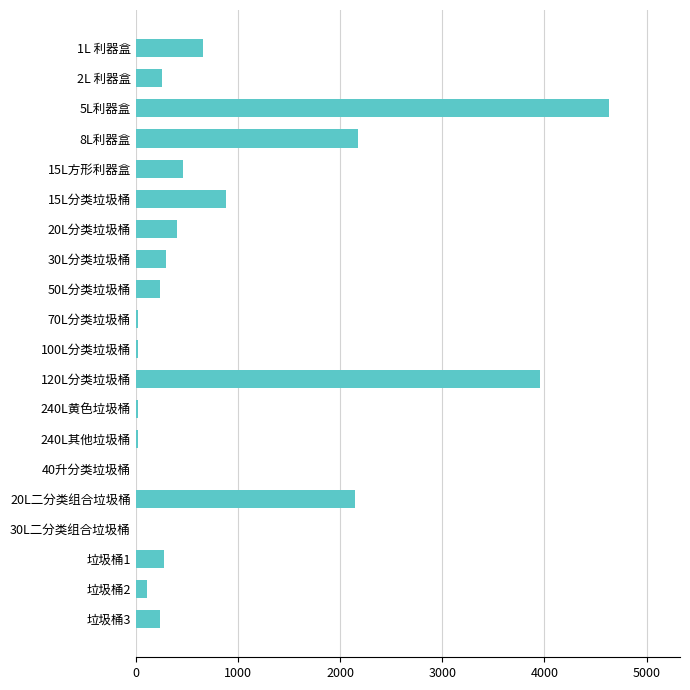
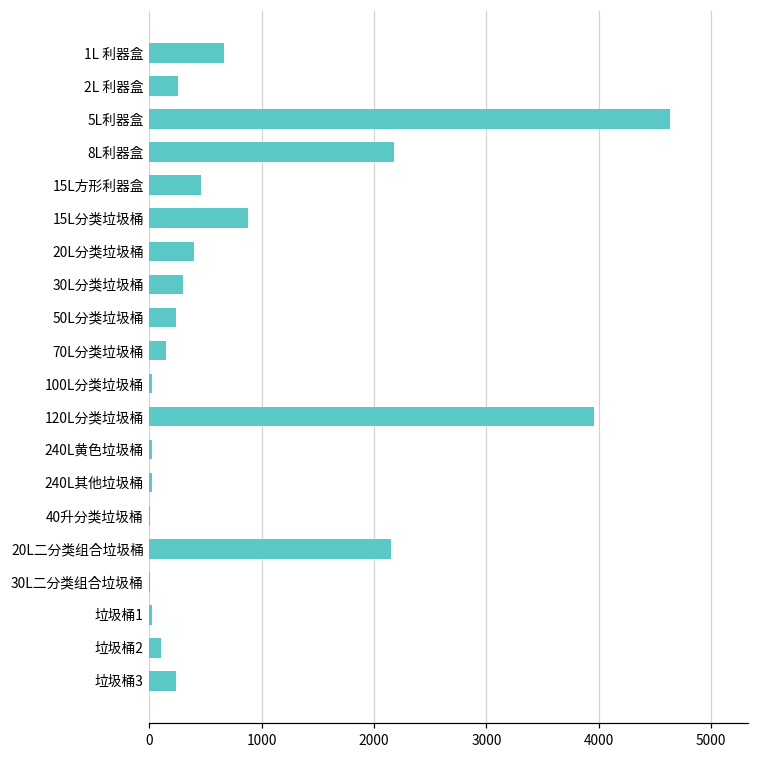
70L分类垃圾桶: 30 -> 150
垃圾桶1: 280 -> 30
